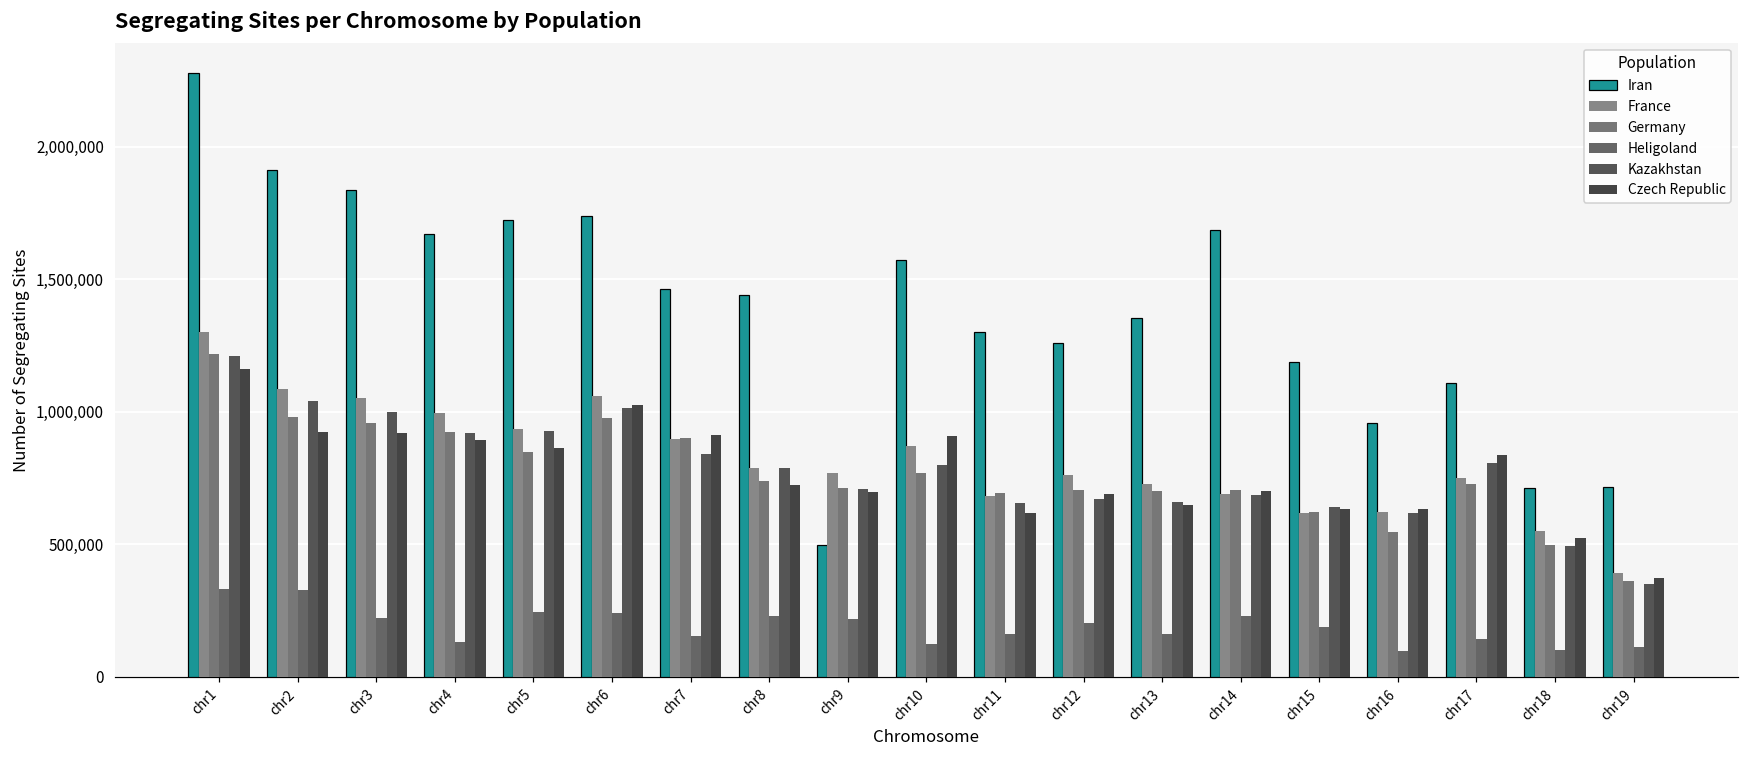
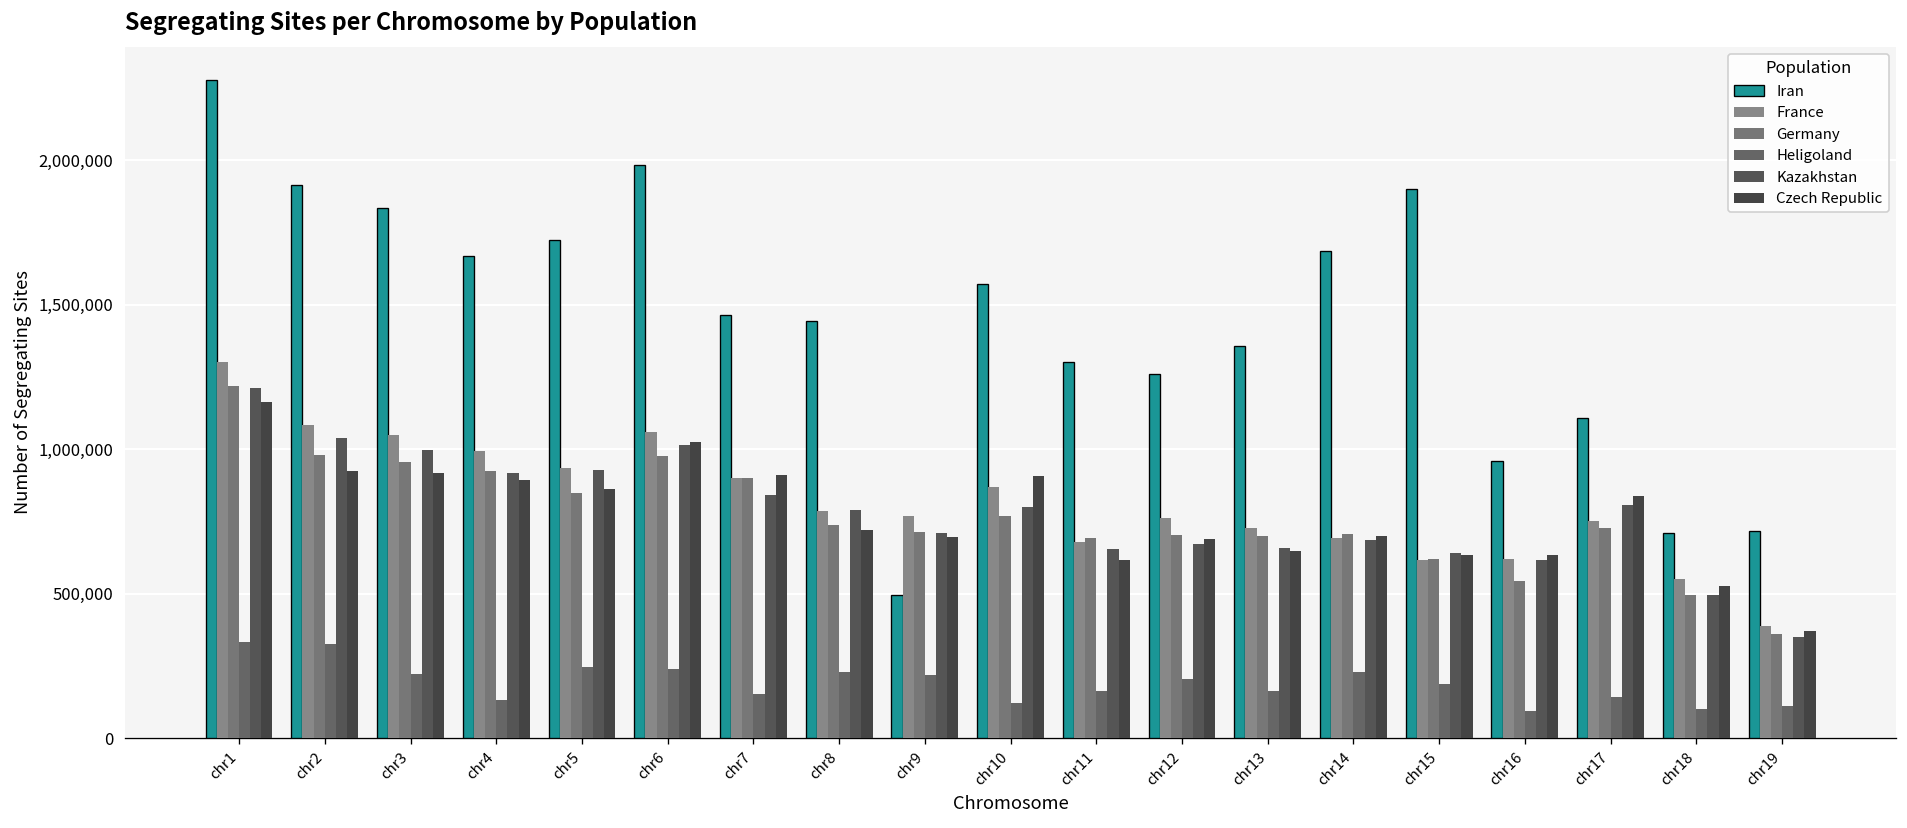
Iran, chr6: 1,740,000 -> 1,980,000
Iran, chr15: 1,190,000 -> 1,900,000
